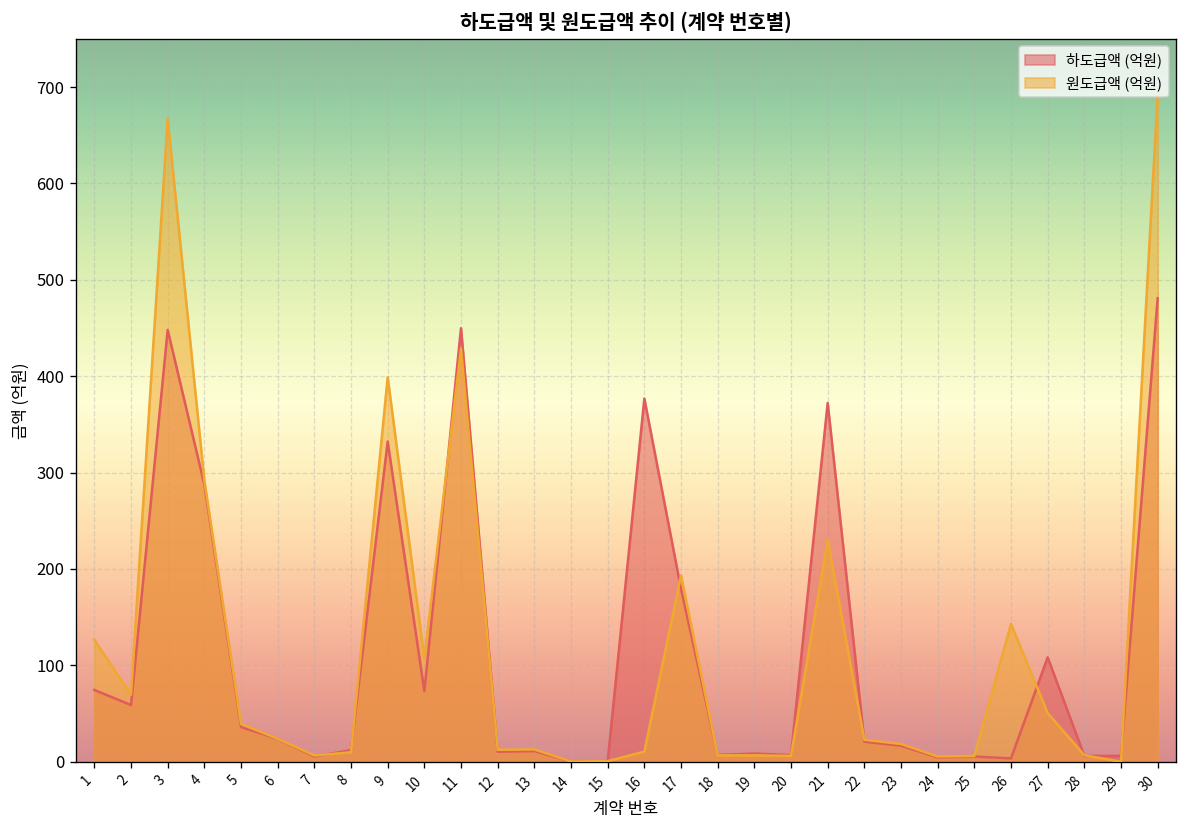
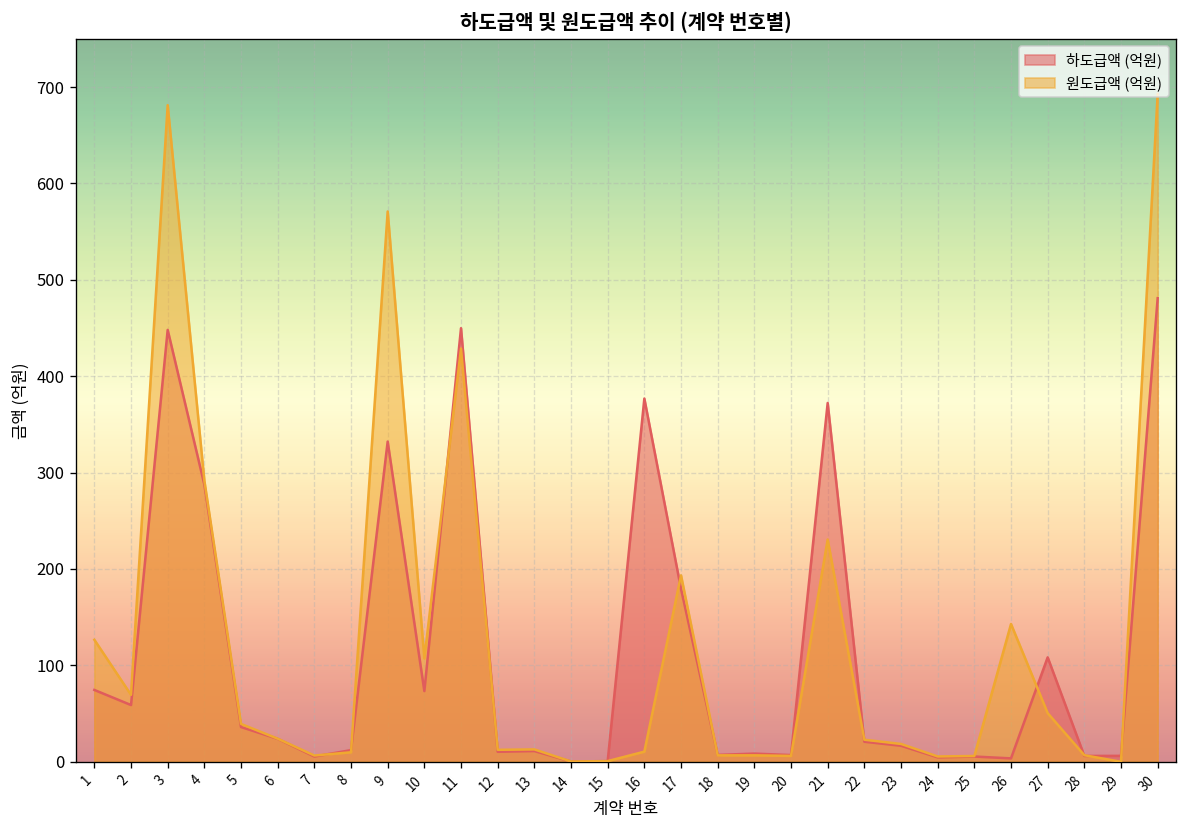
원도급액 (억원), 3: 670 -> 680
원도급액 (억원), 9: 400 -> 570
